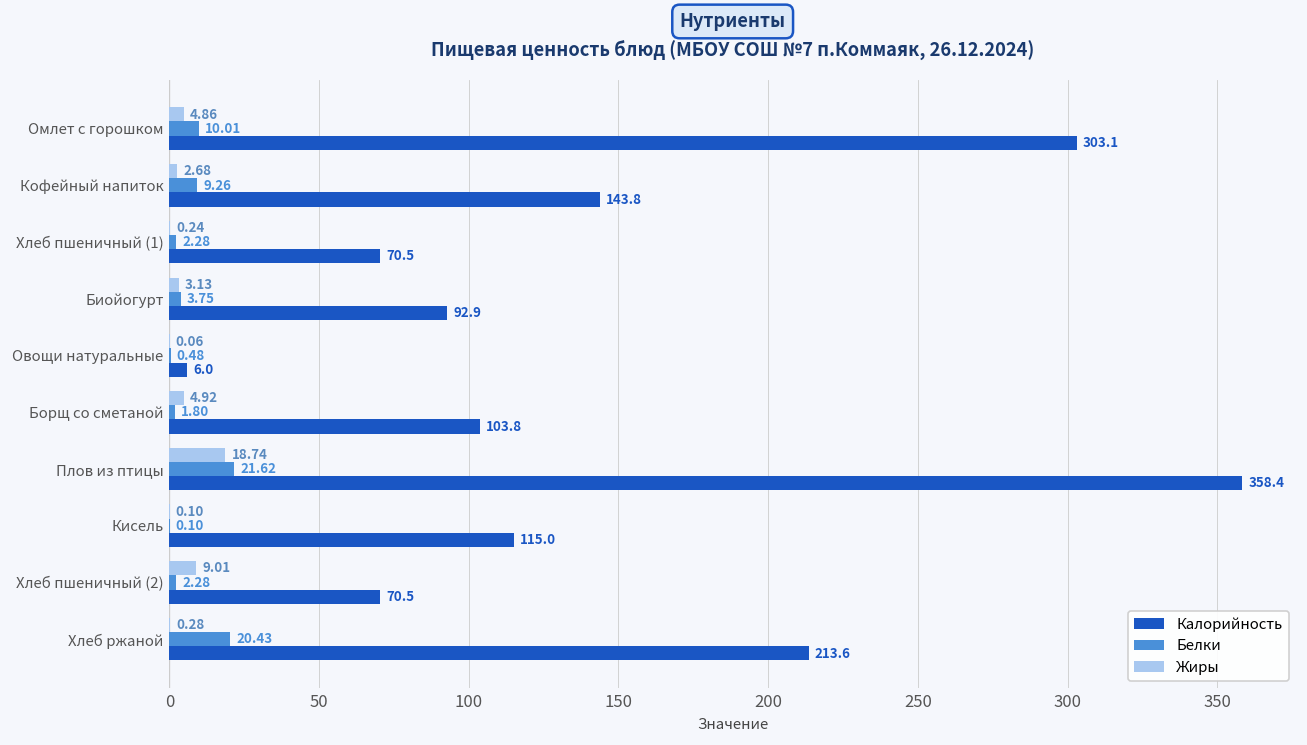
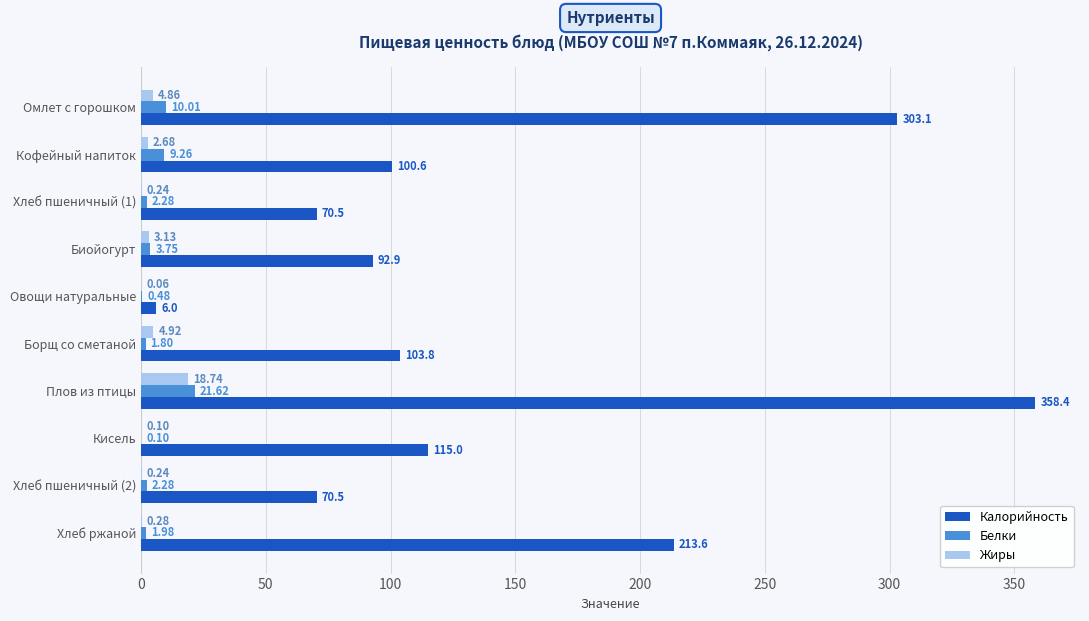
Калорийность, Кофейный напиток: 143.8 -> 100.6
Жиры, Хлеб пшеничный (2): 9.01 -> 0.24
Белки, Хлеб ржаной: 20.43 -> 1.98
